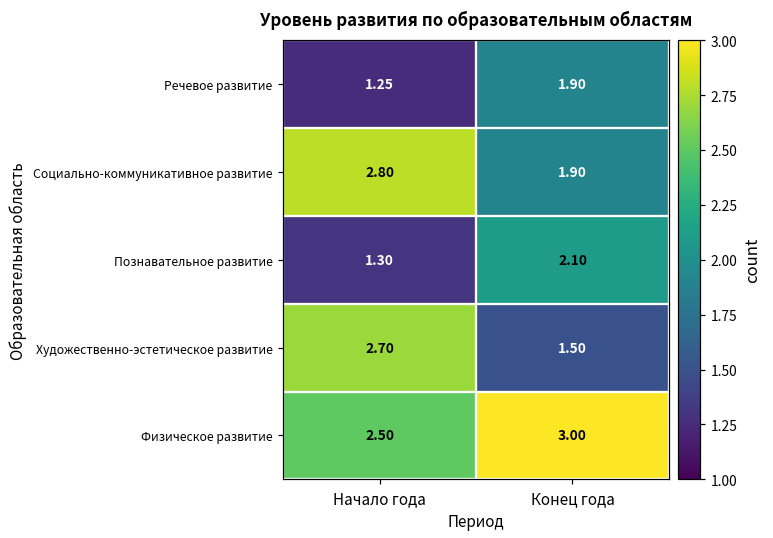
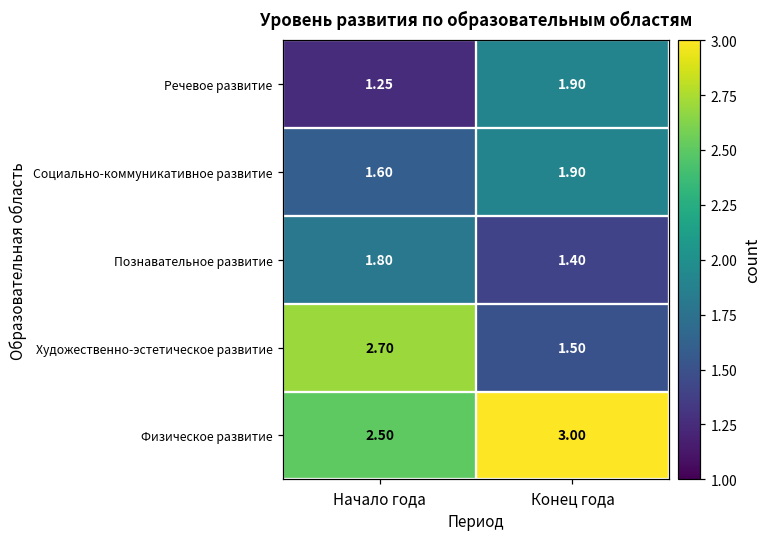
Социально-коммуникативное развитие, Начало года: 2.80 -> 1.60
Познавательное развитие, Начало года: 1.30 -> 1.80
Познавательное развитие, Конец года: 2.10 -> 1.40
